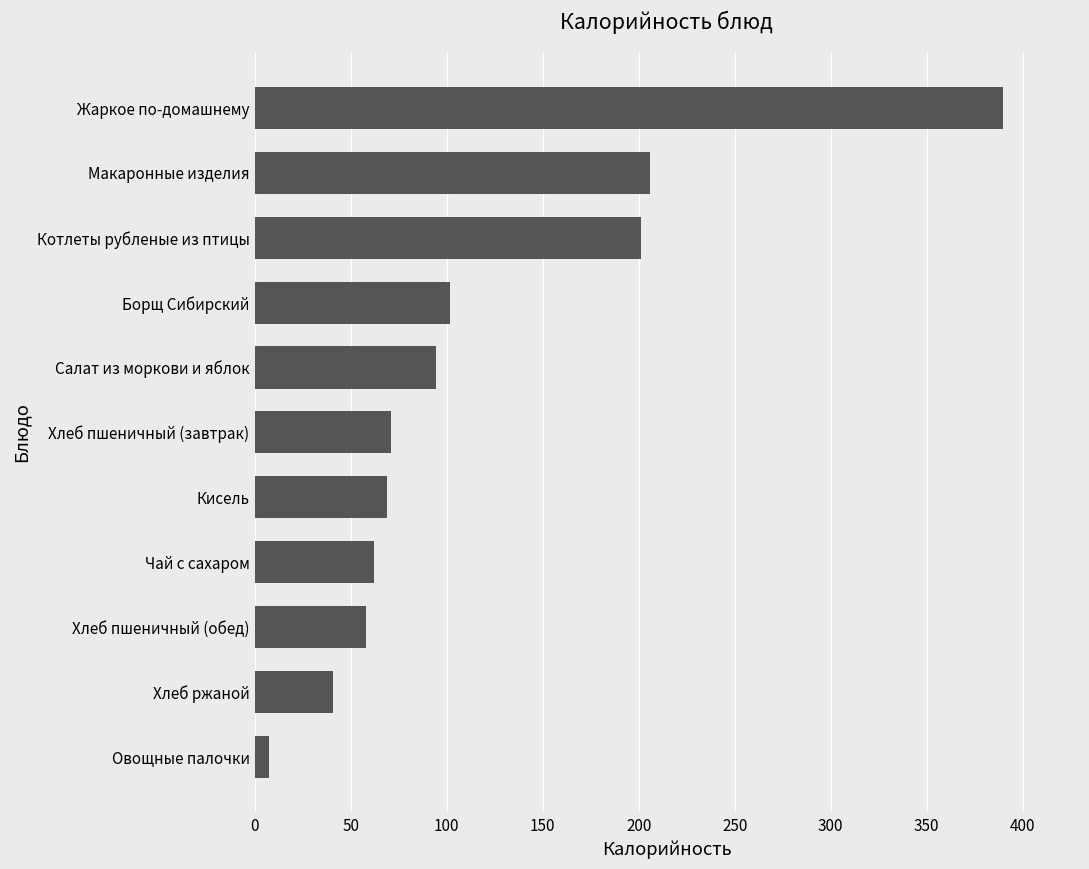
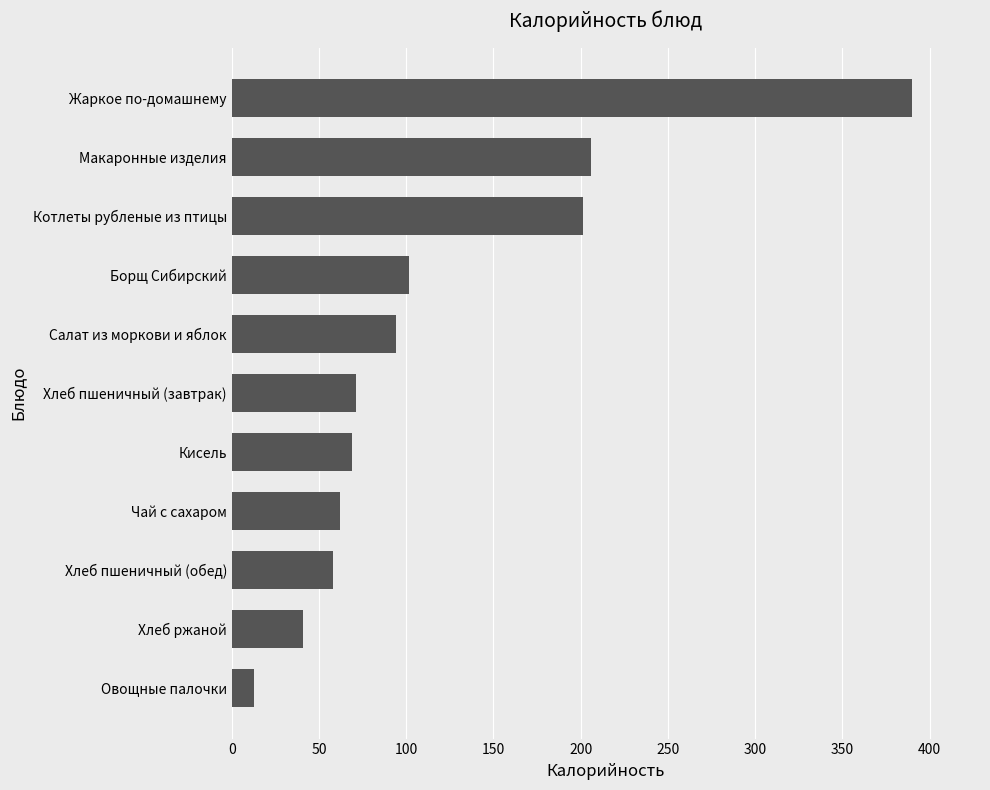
Овощные палочки: 7 -> 13
